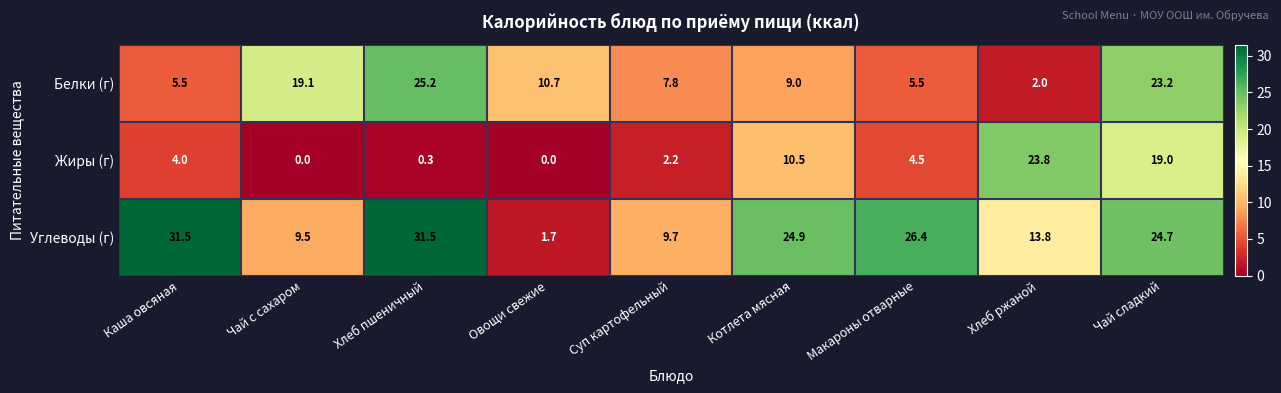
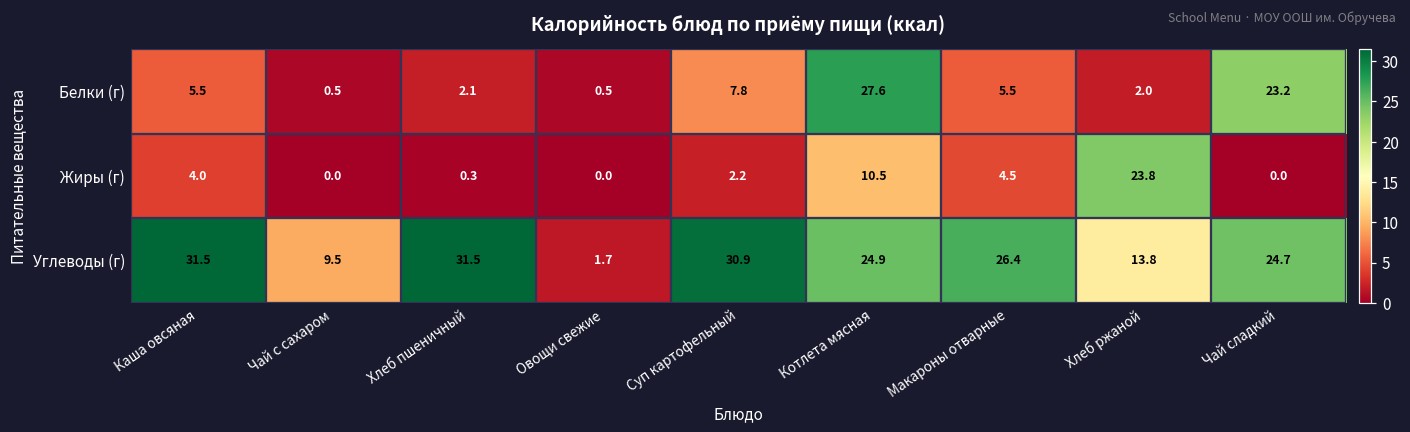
Белки (г), Чай с сахаром: 19.1 -> 0.5
Белки (г), Хлеб пшеничный: 25.2 -> 2.1
Белки (г), Овощи свежие: 10.7 -> 0.5
Белки (г), Котлета мясная: 9.0 -> 27.6
Жиры (г), Чай сладкий: 19.0 -> 0.0
Углеводы (г), Суп картофельный: 9.7 -> 30.9
